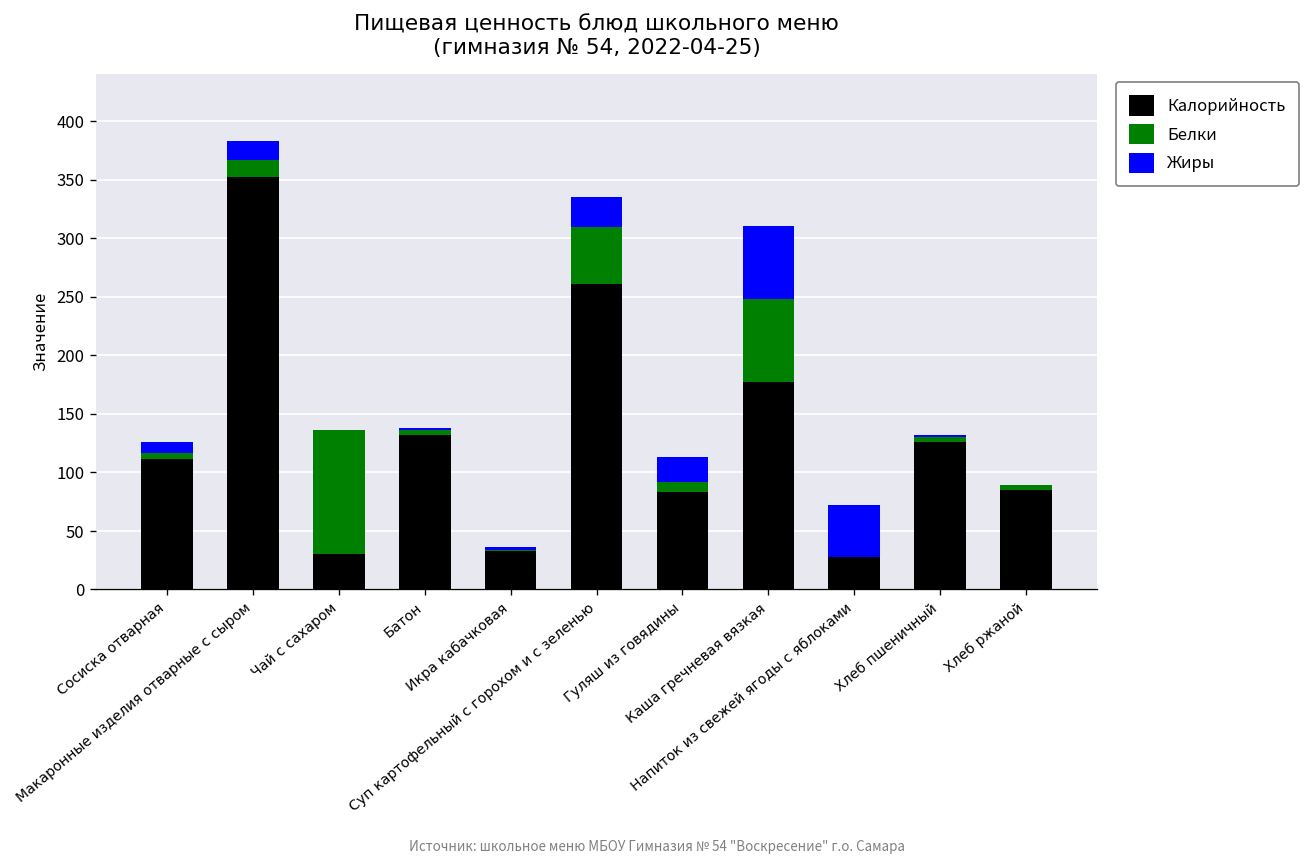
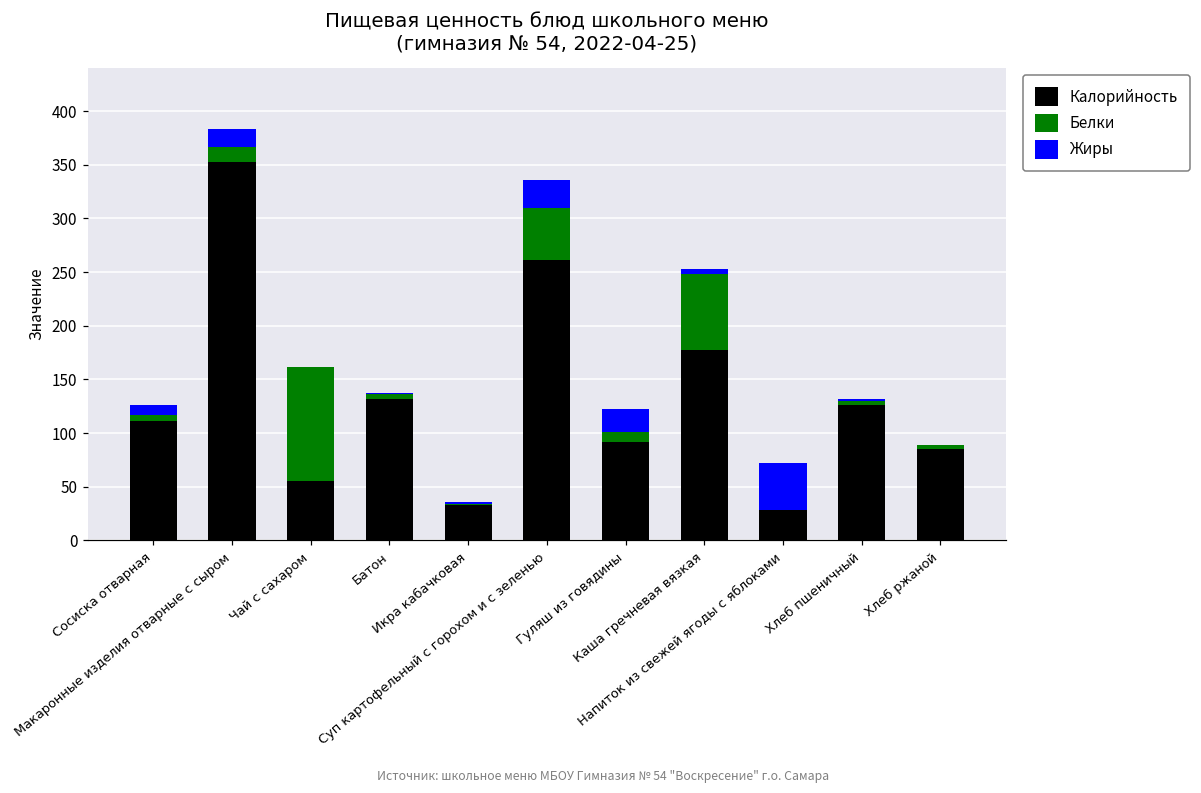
Калорийность, Чай с сахаром: 30 -> 60
Калорийность, Гуляш из говядины: 80 -> 90
Жиры, Каша гречневая вязкая: 60 -> 0
